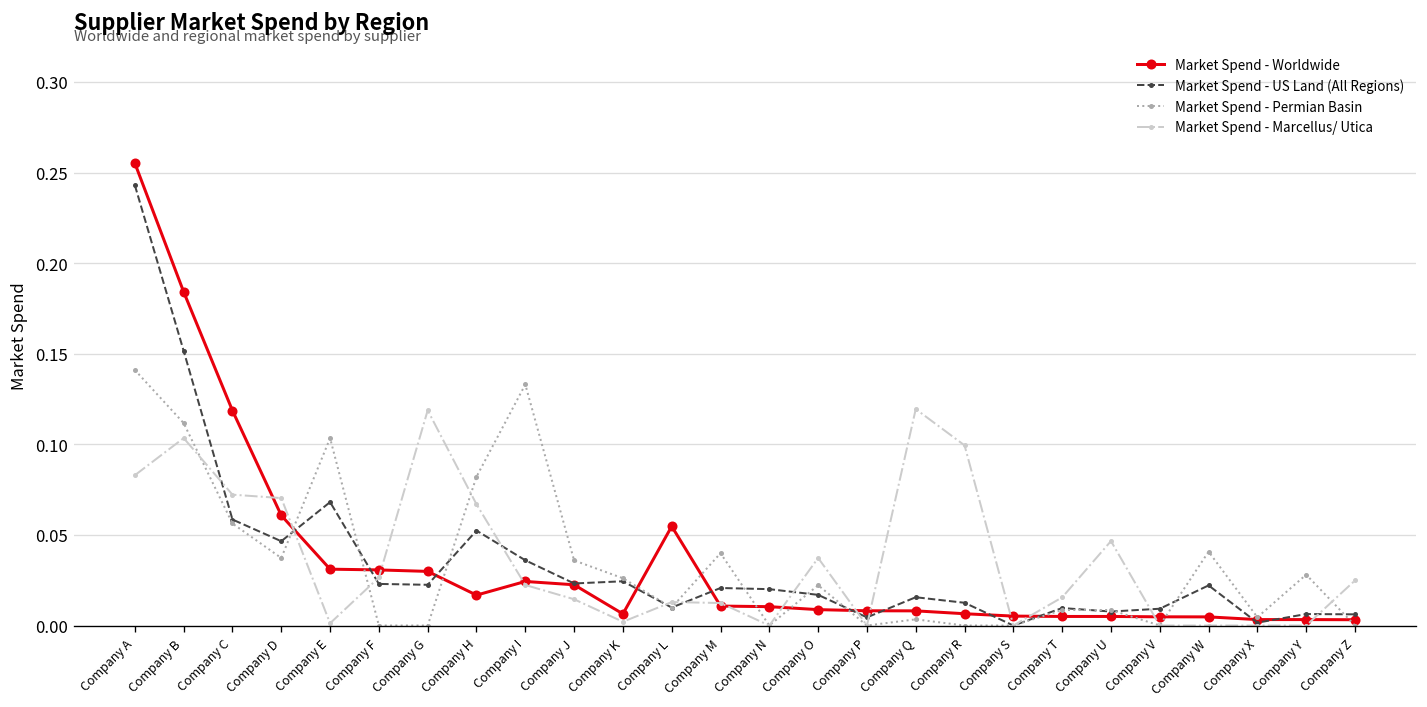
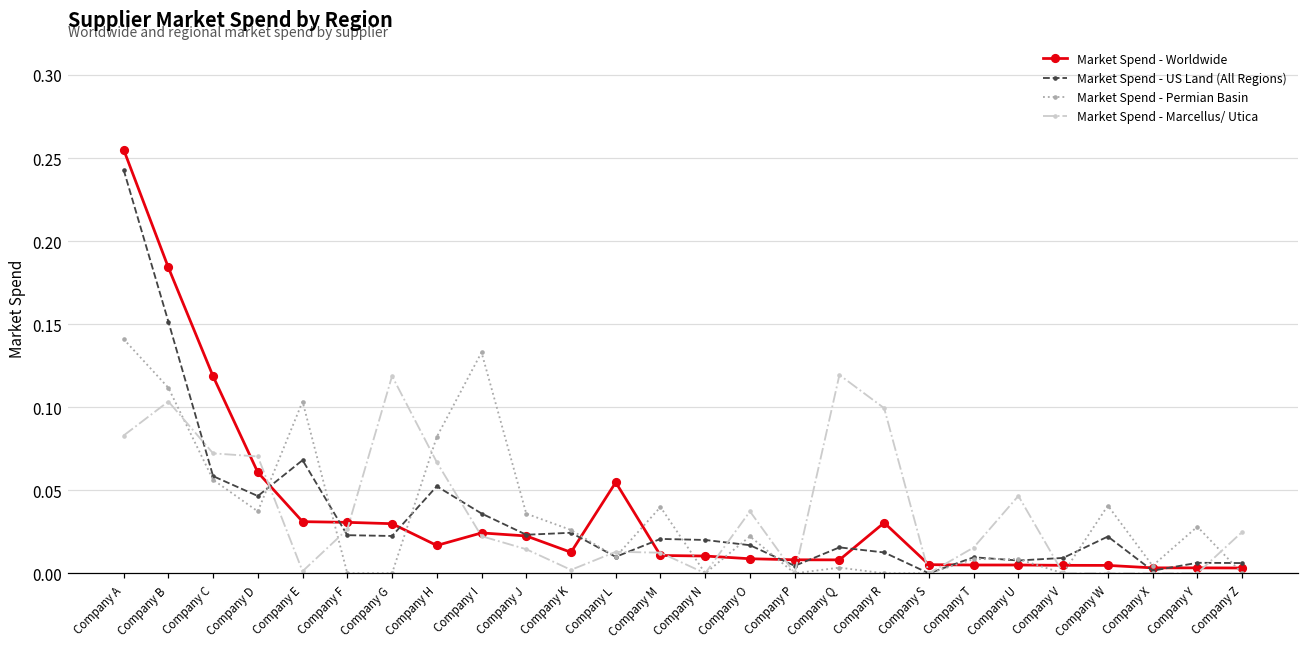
Market Spend - Worldwide, Company K: 0.006 -> 0.013
Market Spend - Worldwide, Company R: 0.007 -> 0.030
